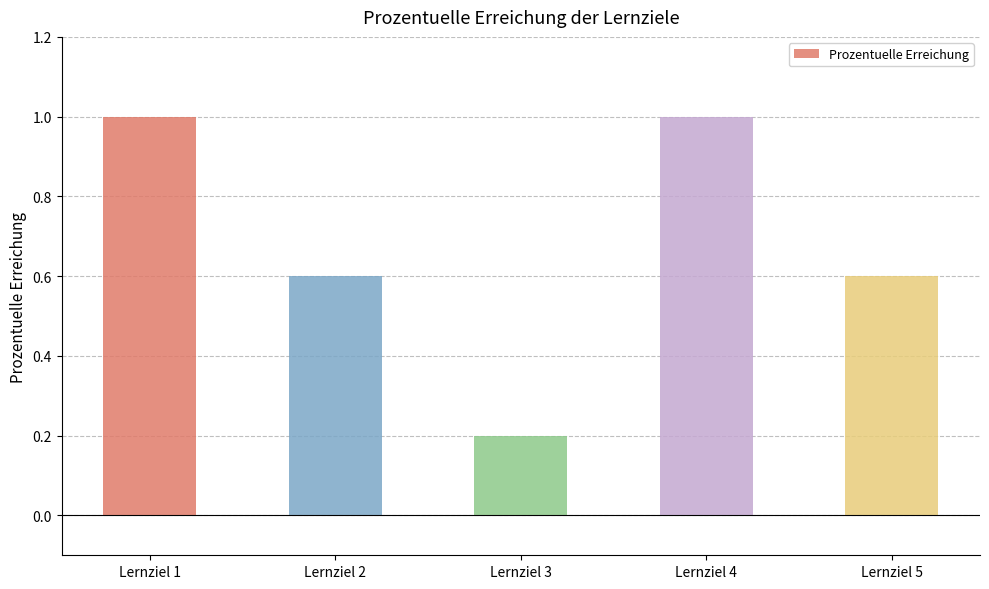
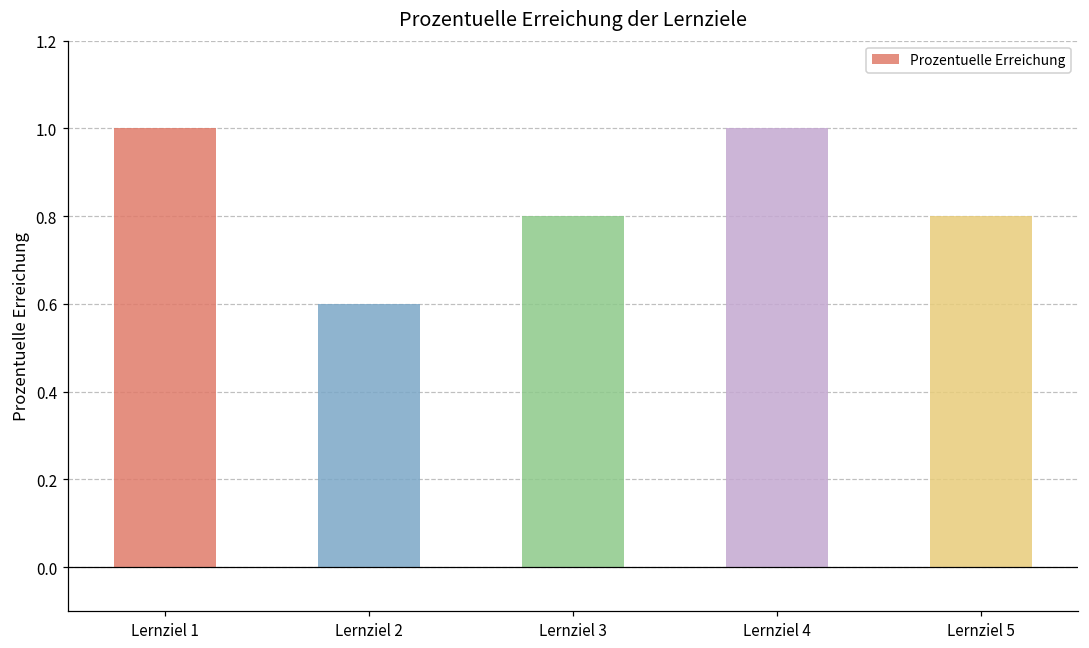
Lernziel 3: 0.2 -> 0.8
Lernziel 5: 0.6 -> 0.8
